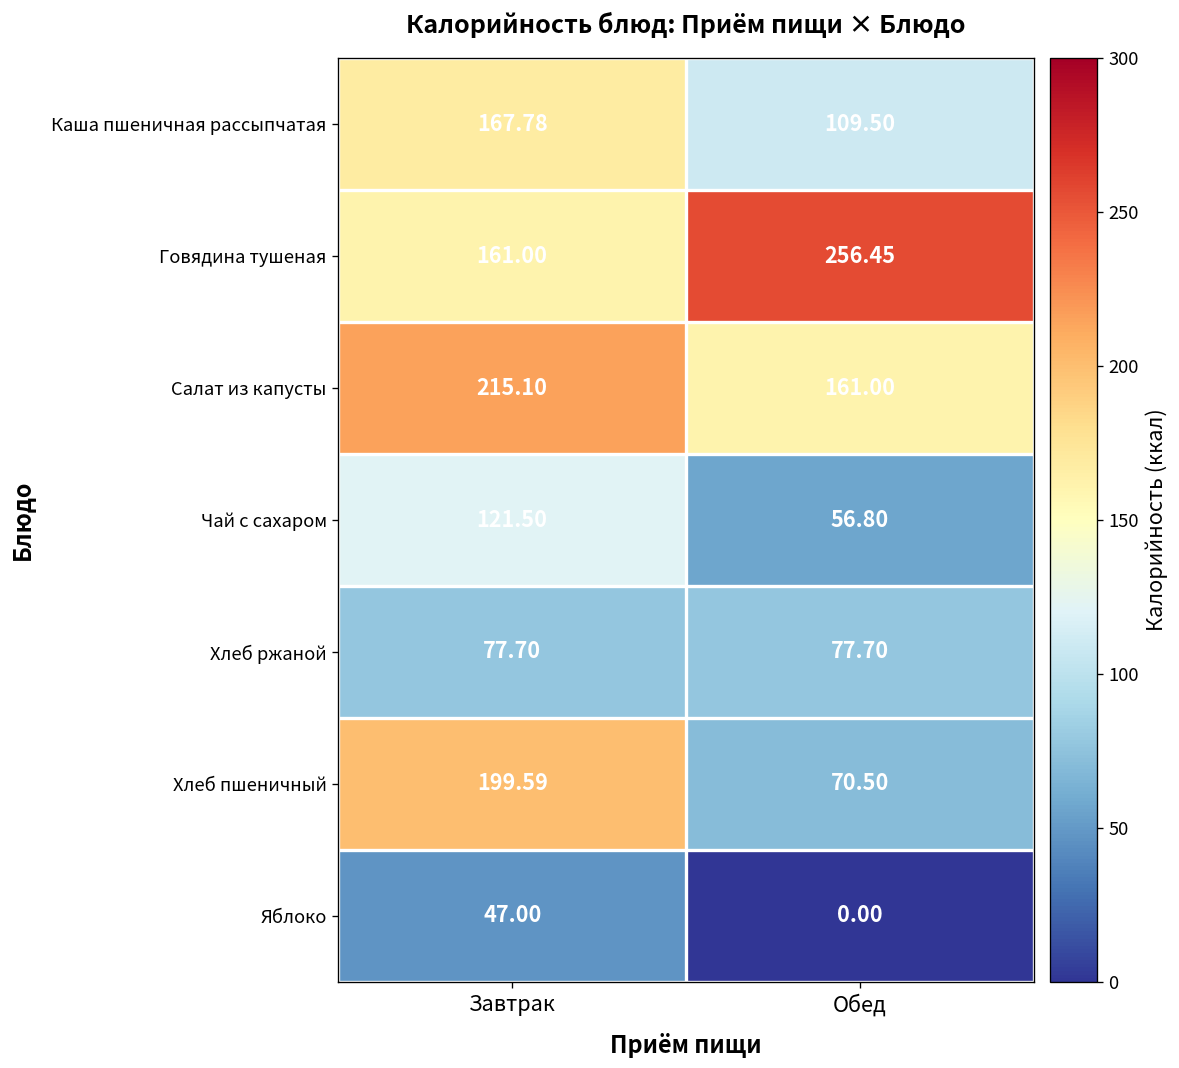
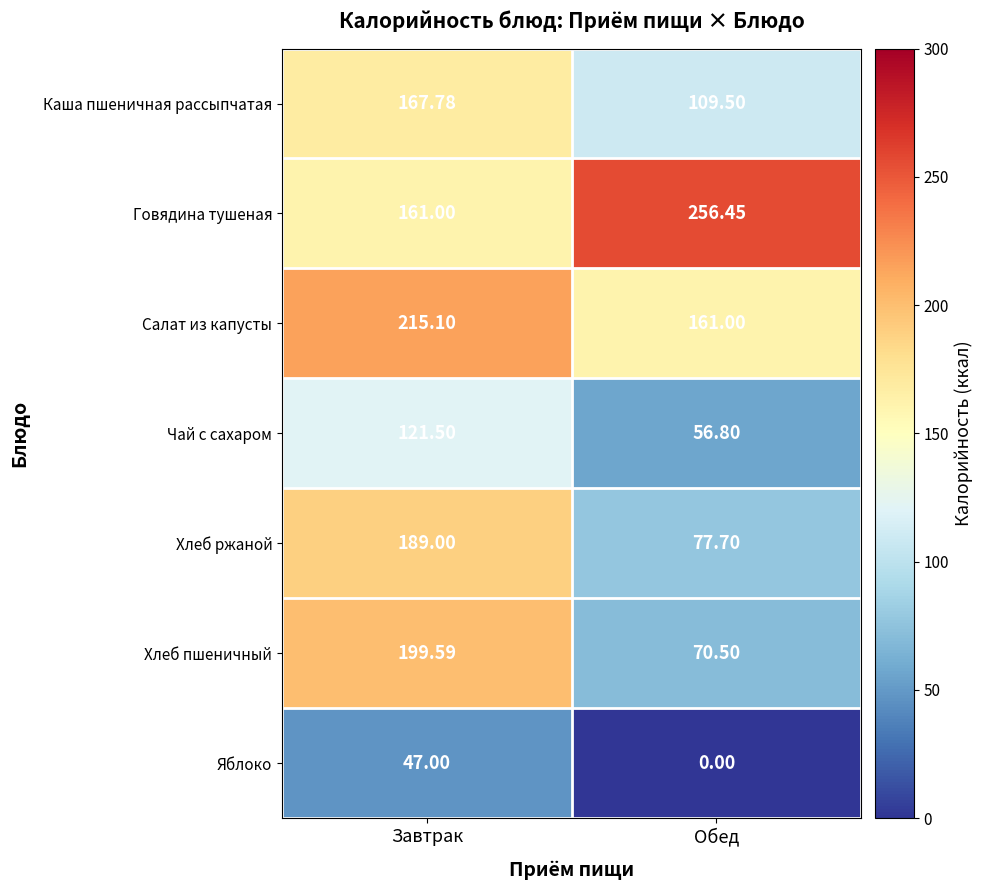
Хлеб ржаной, Завтрак: 77.70 -> 189.00
